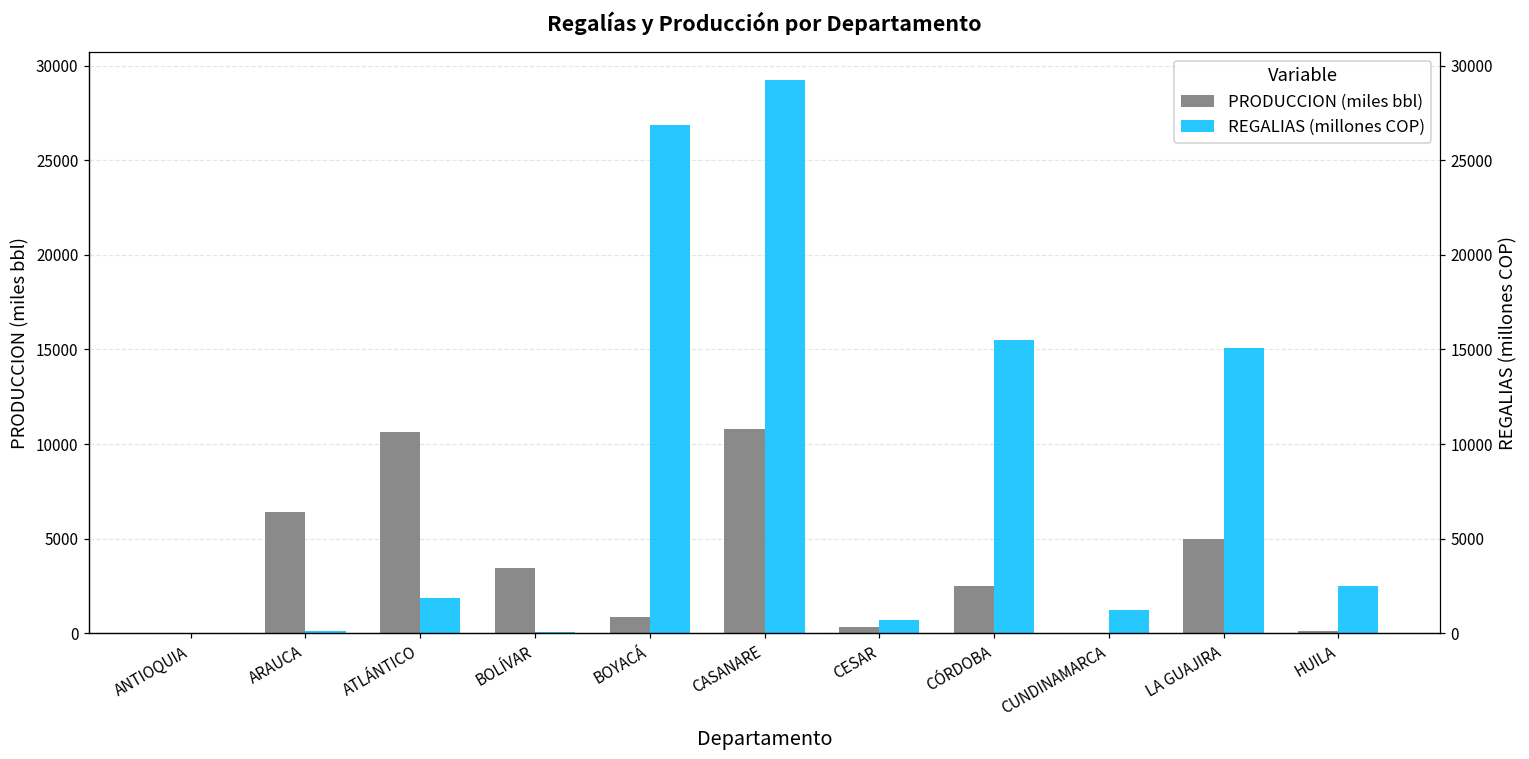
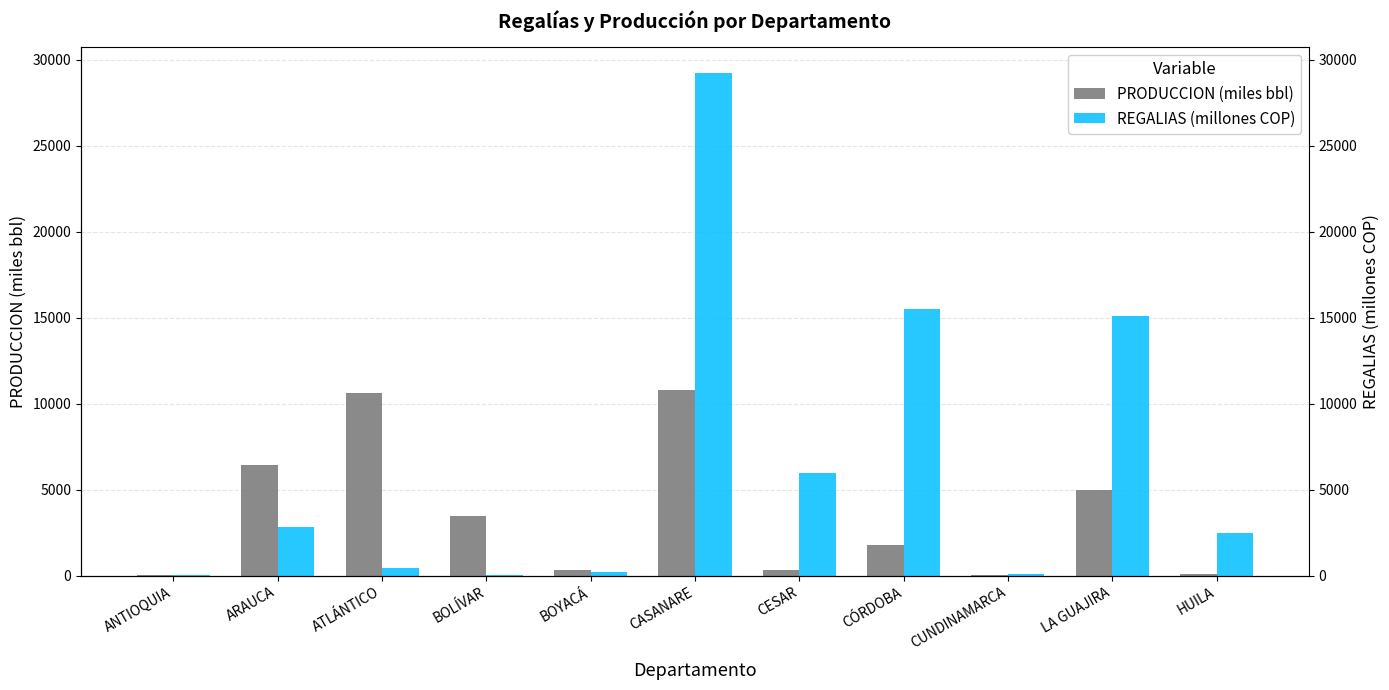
REGALIAS (millones COP), ARAUCA: 100 -> 2800
REGALIAS (millones COP), ATLÁNTICO: 1900 -> 500
PRODUCCION (miles bbl), BOYACÁ: 900 -> 300
REGALIAS (millones COP), BOYACÁ: 26900 -> 200
REGALIAS (millones COP), CESAR: 700 -> 6000
PRODUCCION (miles bbl), CÓRDOBA: 2500 -> 1800
REGALIAS (millones COP), CUNDINAMARCA: 1200 -> 100
